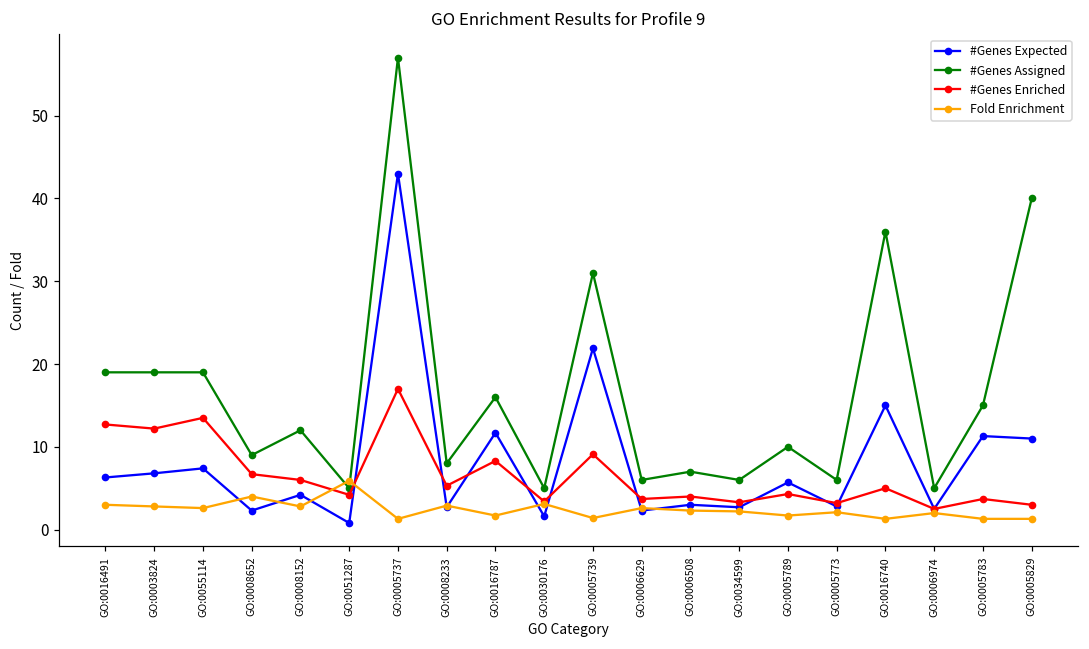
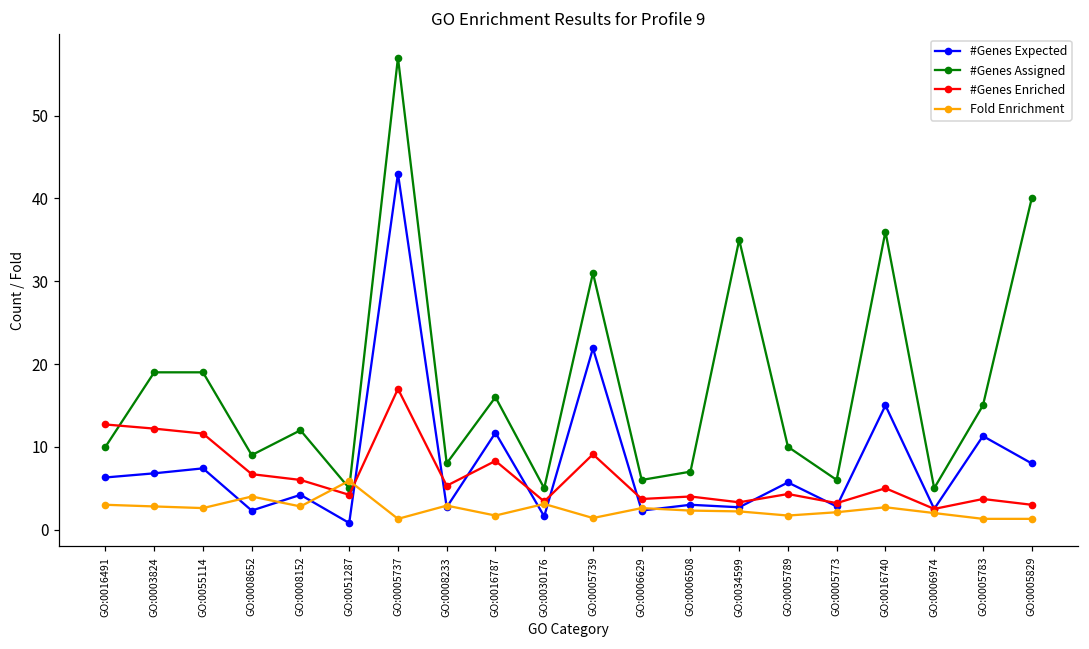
#Genes Assigned, GO:0016491: 19 -> 10
#Genes Enriched, GO:0055114: 14 -> 12
#Genes Assigned, GO:0034599: 6 -> 35
Fold Enrichment, GO:0016740: 1 -> 3
#Genes Expected, GO:0005829: 11 -> 8
